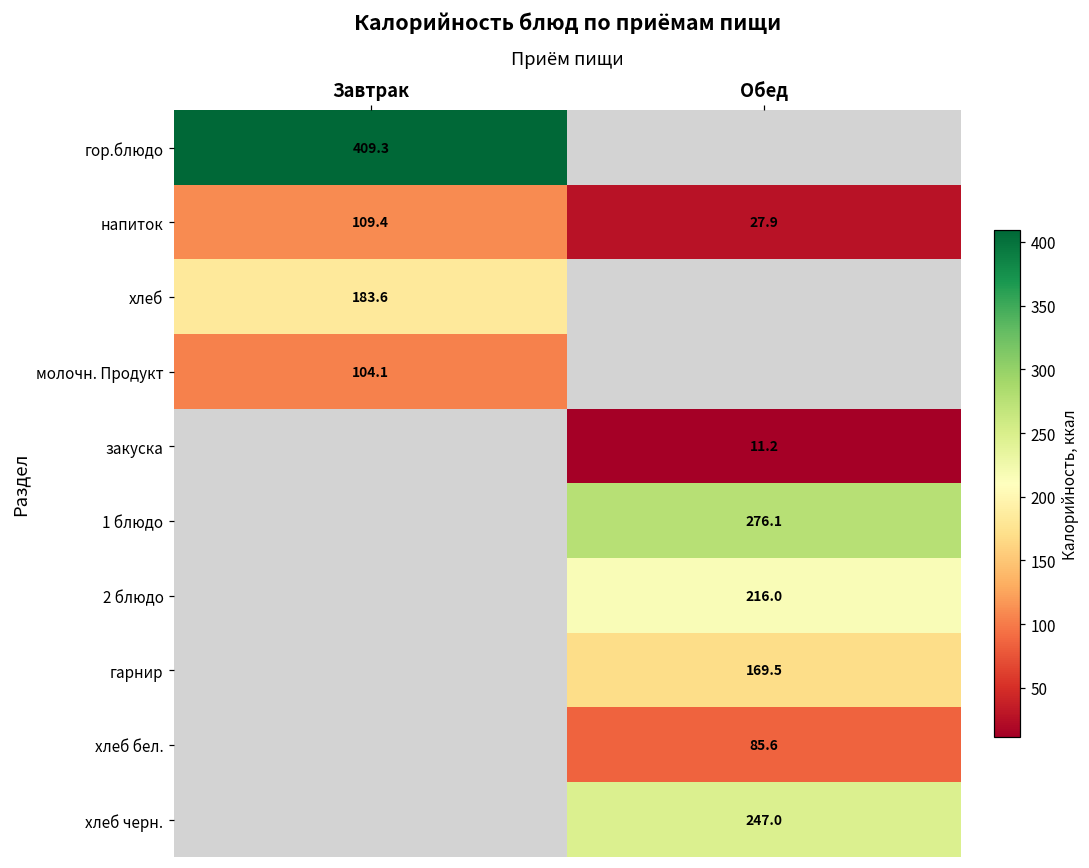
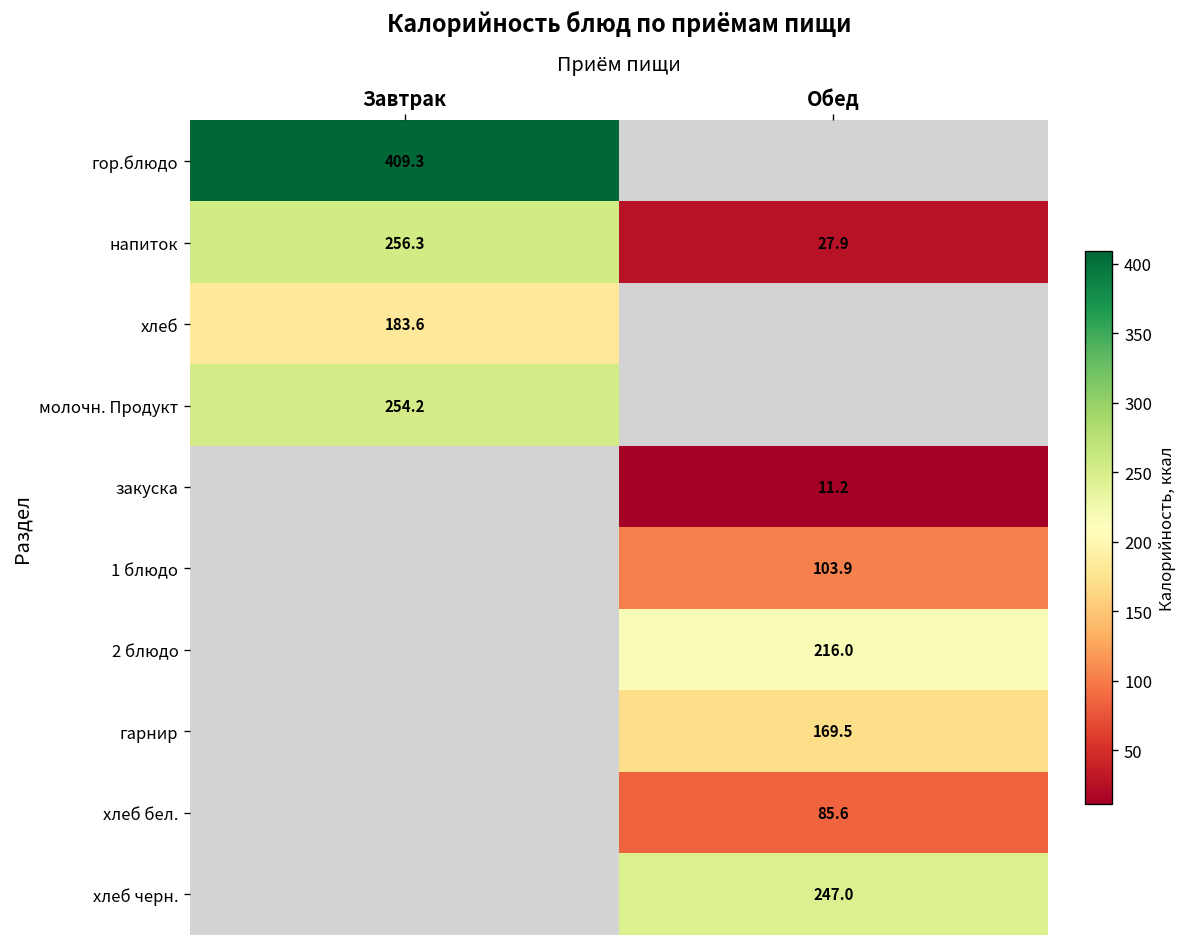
напиток, Завтрак: 109.4 -> 256.3
молочн. Продукт, Завтрак: 104.1 -> 254.2
1 блюдо, Обед: 276.1 -> 103.9
